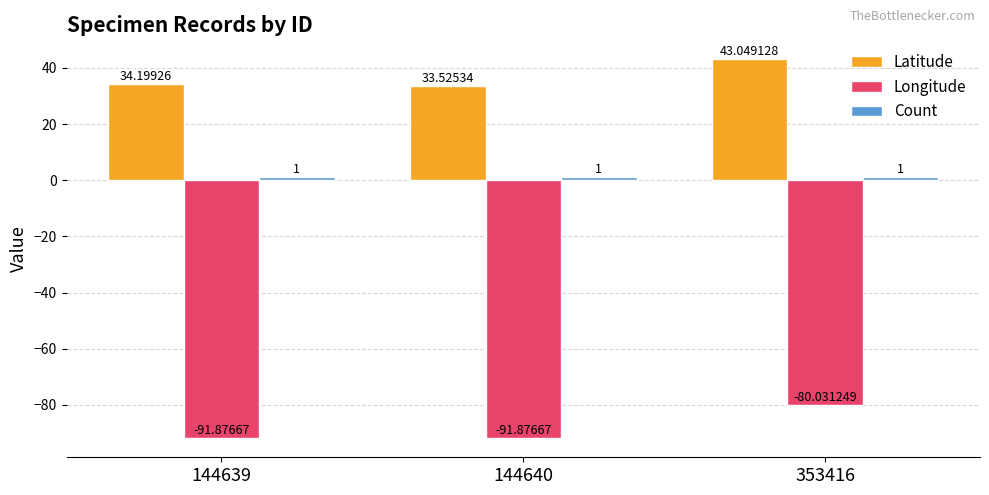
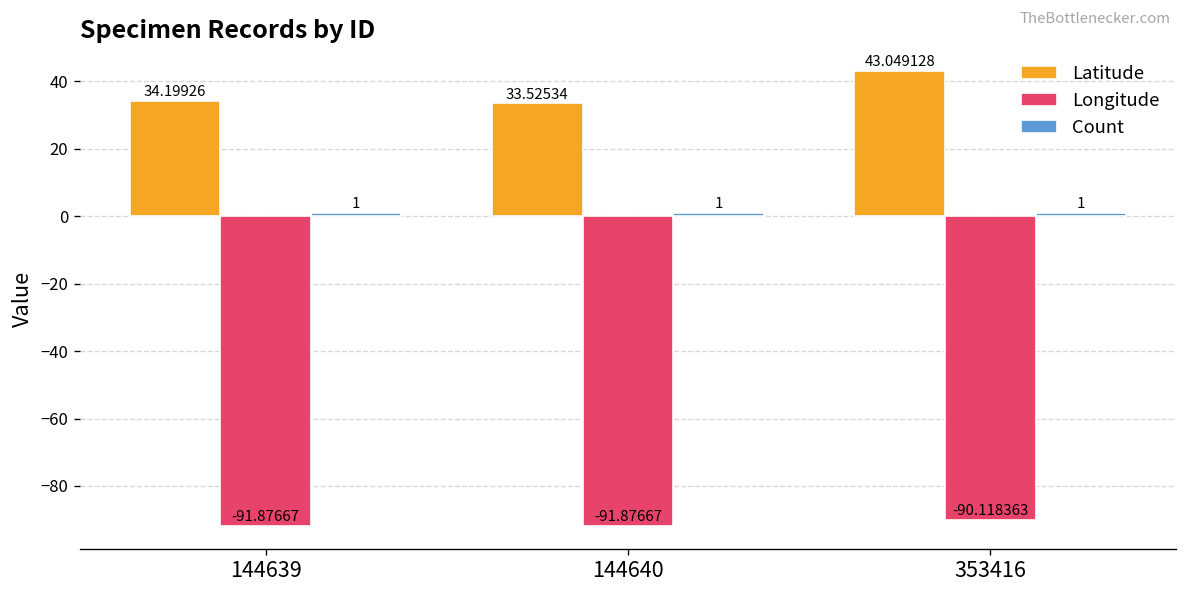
Longitude, 353416: -80.031249 -> -90.118363
